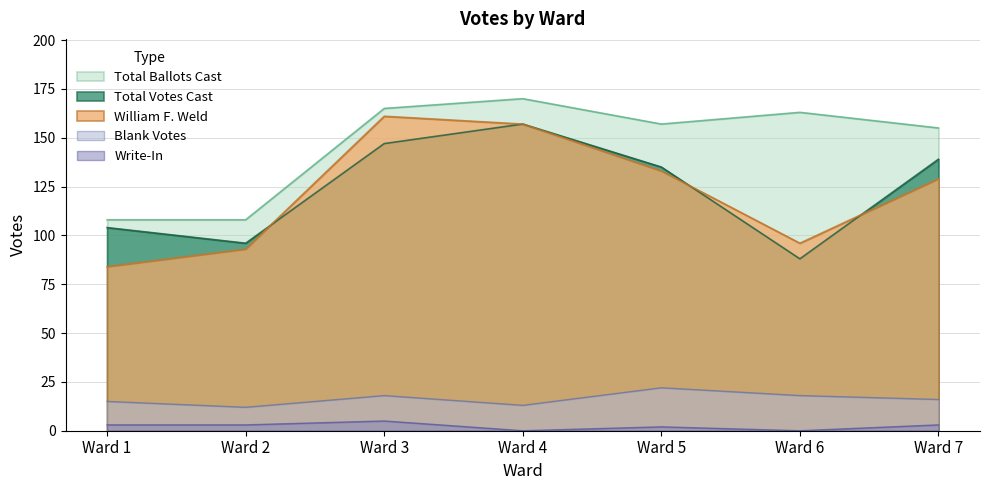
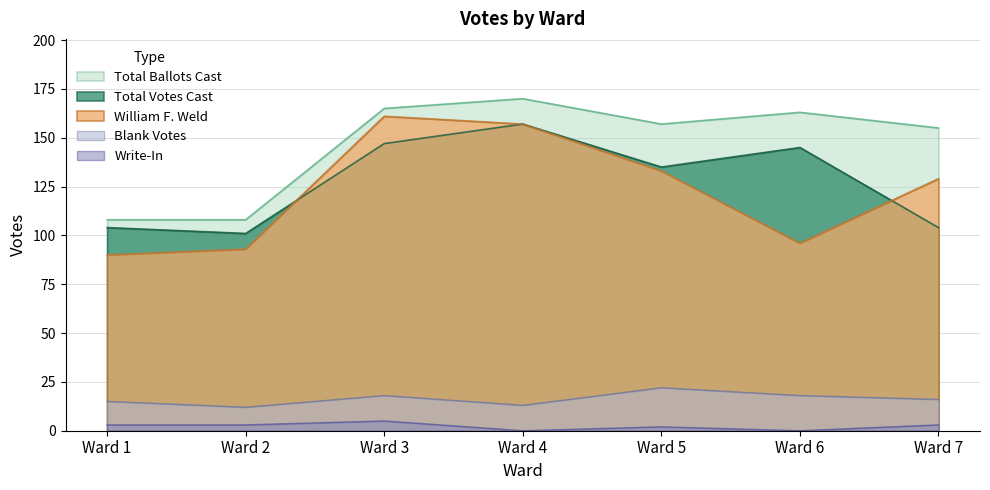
William F. Weld, Ward 1: 84 -> 90
Total Votes Cast, Ward 2: 96 -> 101
Total Votes Cast, Ward 6: 88 -> 145
Total Votes Cast, Ward 7: 139 -> 104
